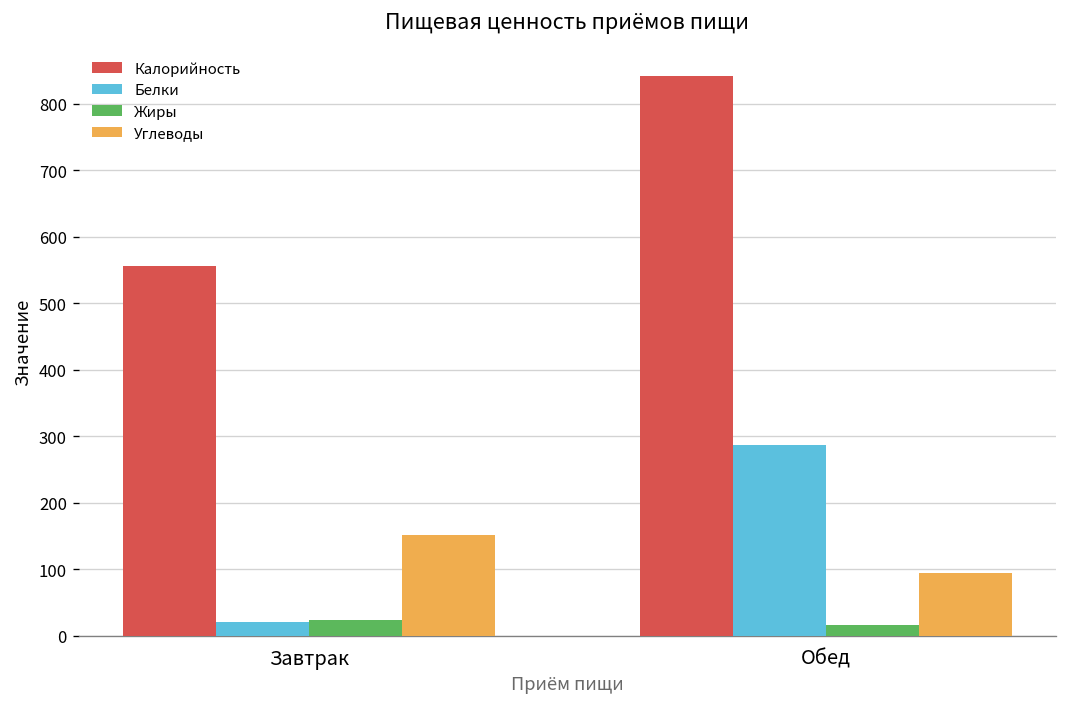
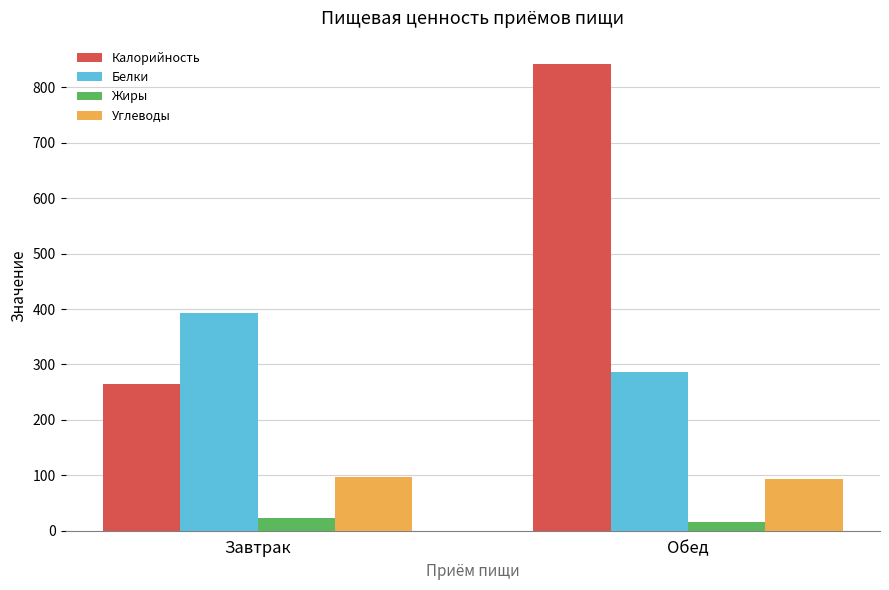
Калорийность, Завтрак: 560 -> 270
Белки, Завтрак: 20 -> 390
Углеводы, Завтрак: 150 -> 100
